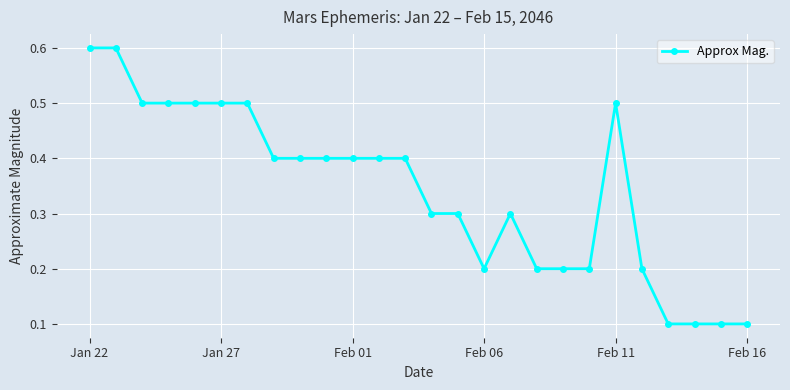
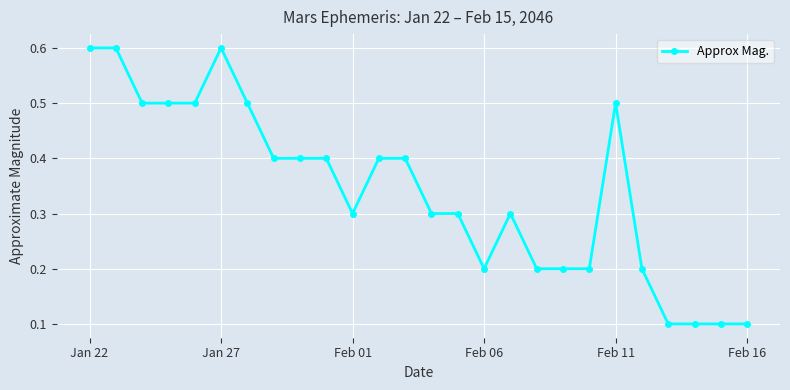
Jan 27: 0.5 -> 0.6
Feb 01: 0.4 -> 0.3
